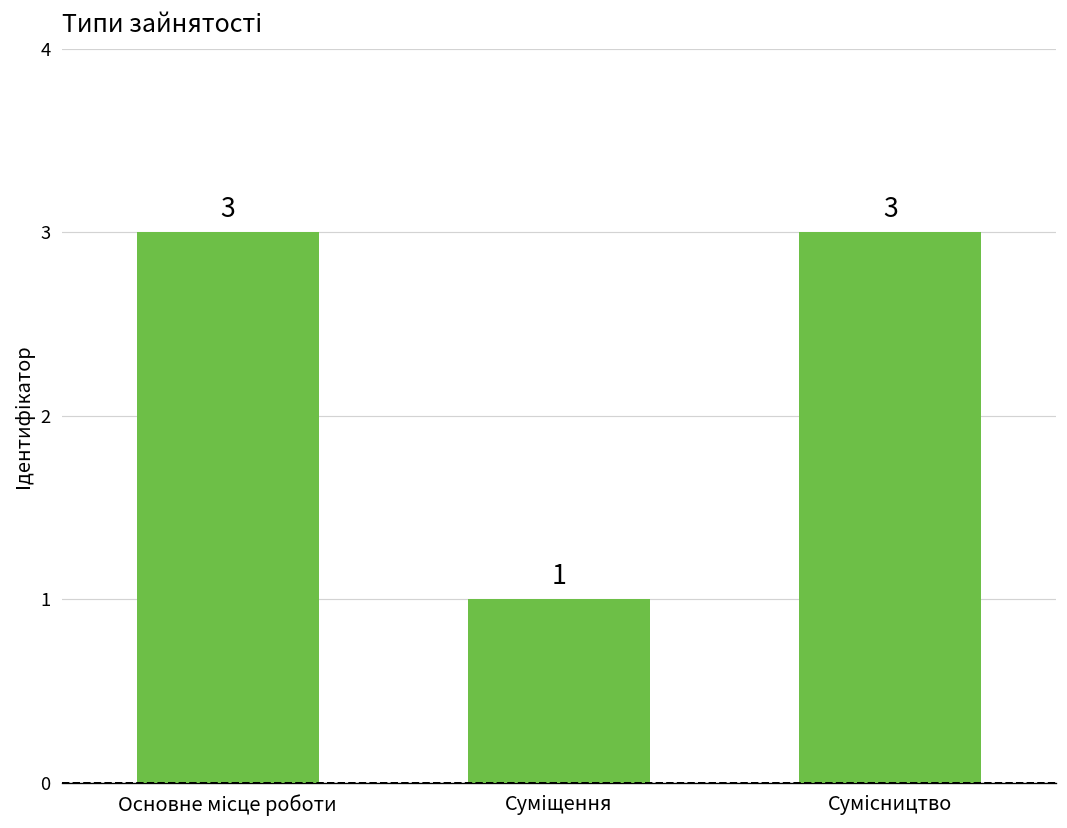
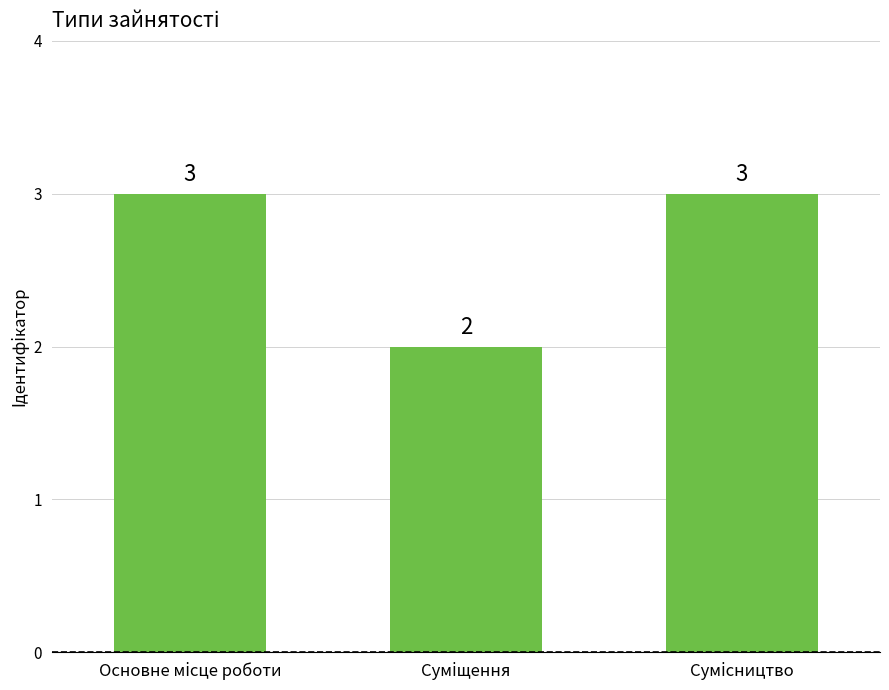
Суміщення: 1 -> 2
